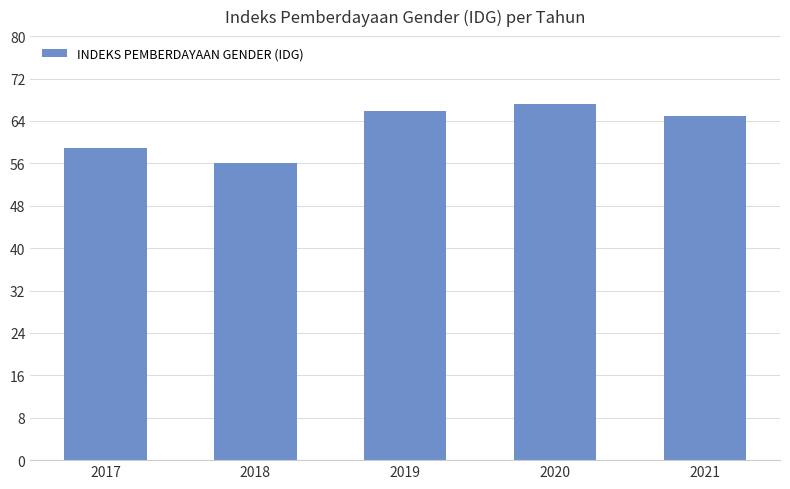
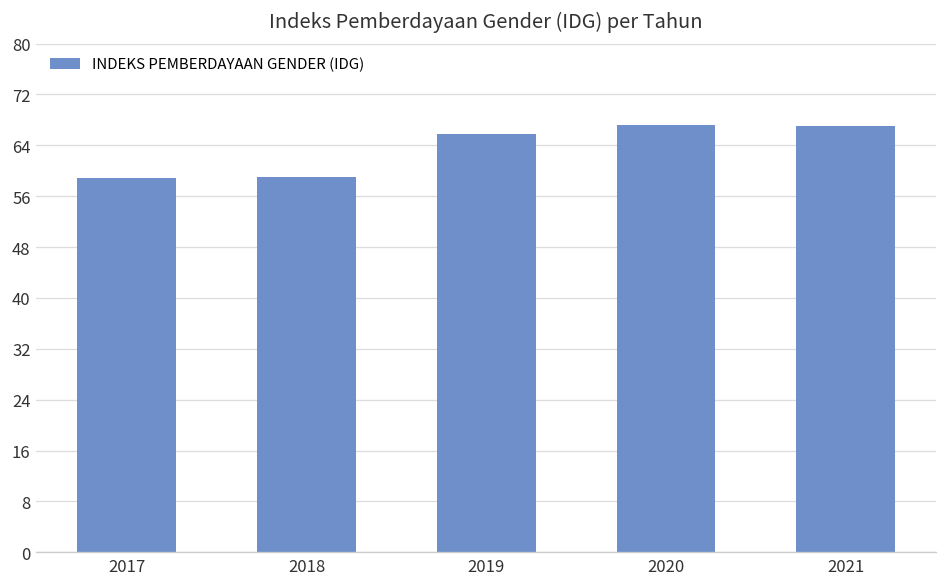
2018: 56 -> 59
2021: 65 -> 67
